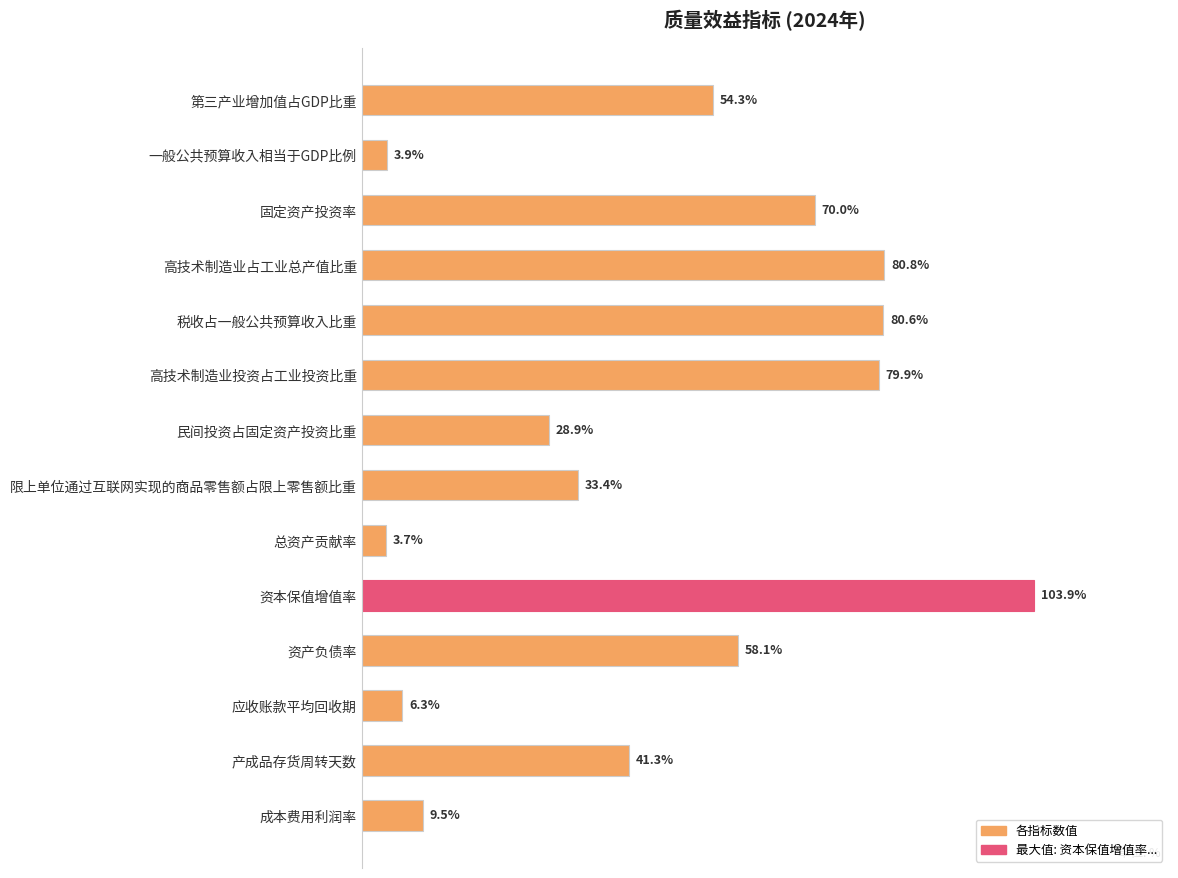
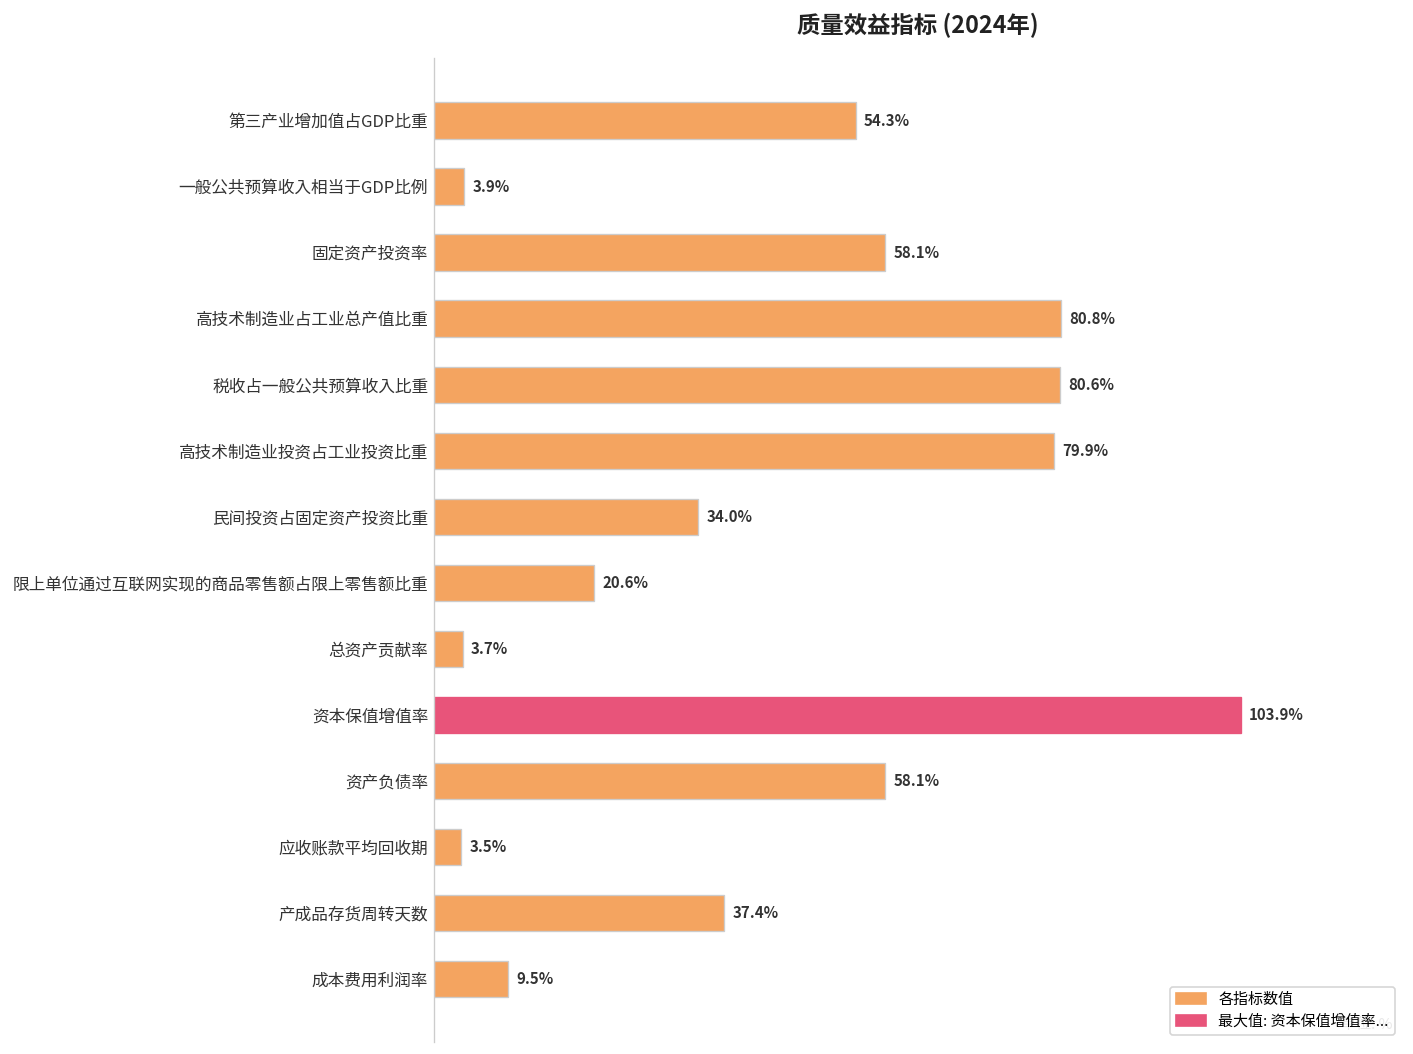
固定资产投资率: 70.0% -> 58.1%
民间投资占固定资产投资比重: 28.9% -> 34.0%
限上单位通过互联网实现的商品零售额占限上零售额比重: 33.4% -> 20.6%
应收账款平均回收期: 6.3% -> 3.5%
产成品存货周转天数: 41.3% -> 37.4%
